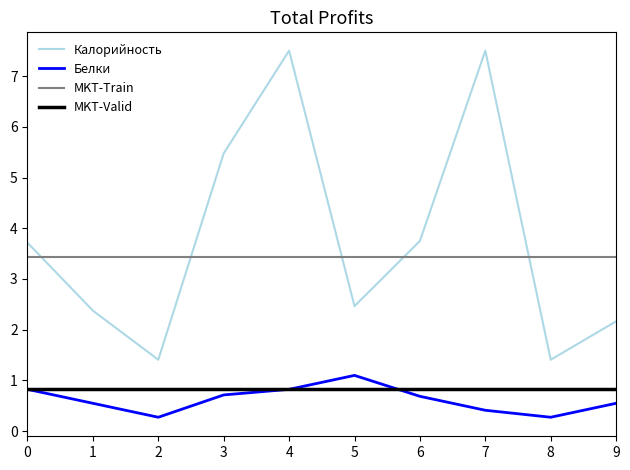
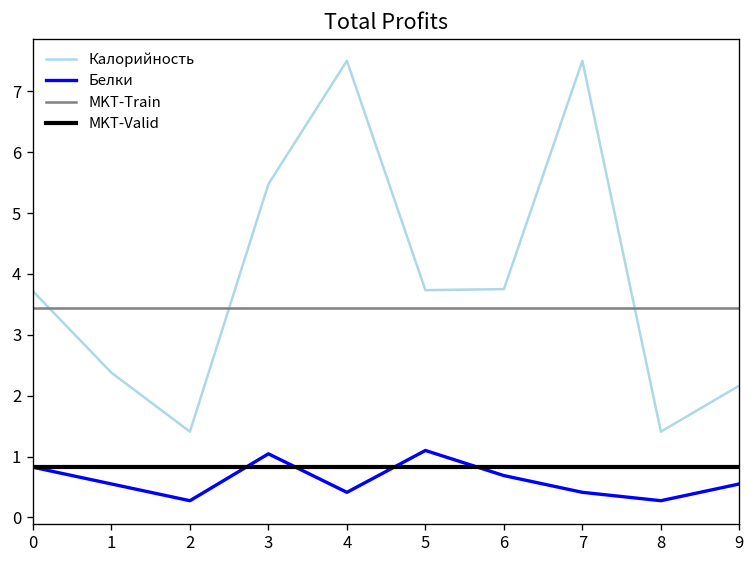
Белки, 3: 0.7 -> 1.0
Белки, 4: 0.8 -> 0.4
Калорийность, 5: 2.5 -> 3.7
